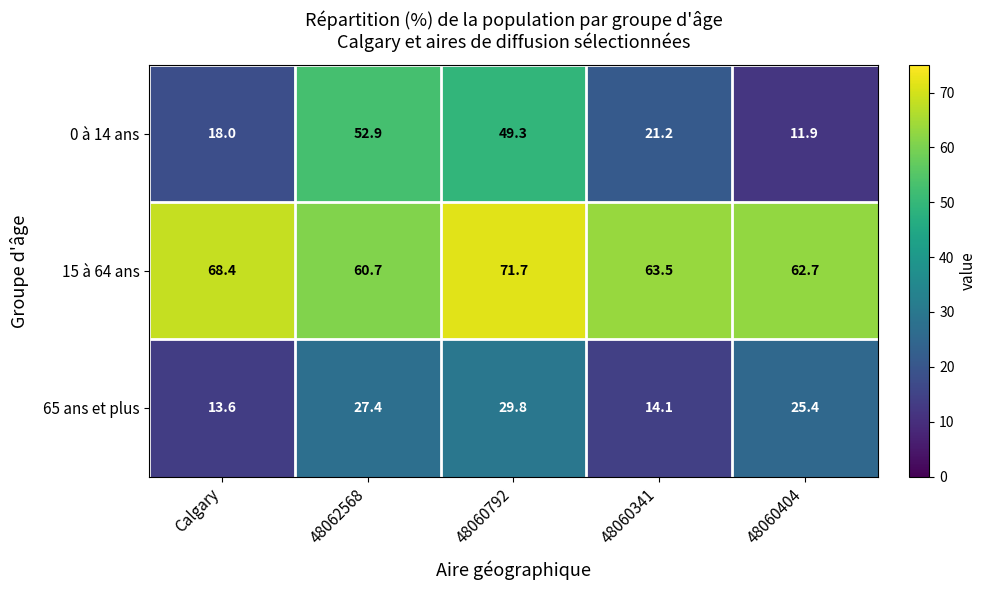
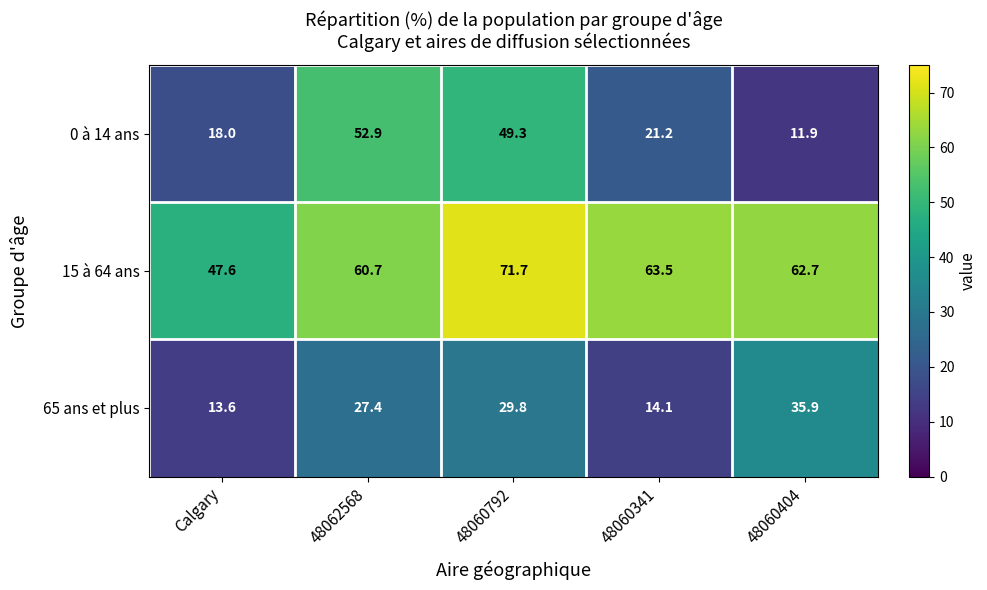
15 à 64 ans, Calgary: 68.4 -> 47.6
65 ans et plus, 48060404: 25.4 -> 35.9
